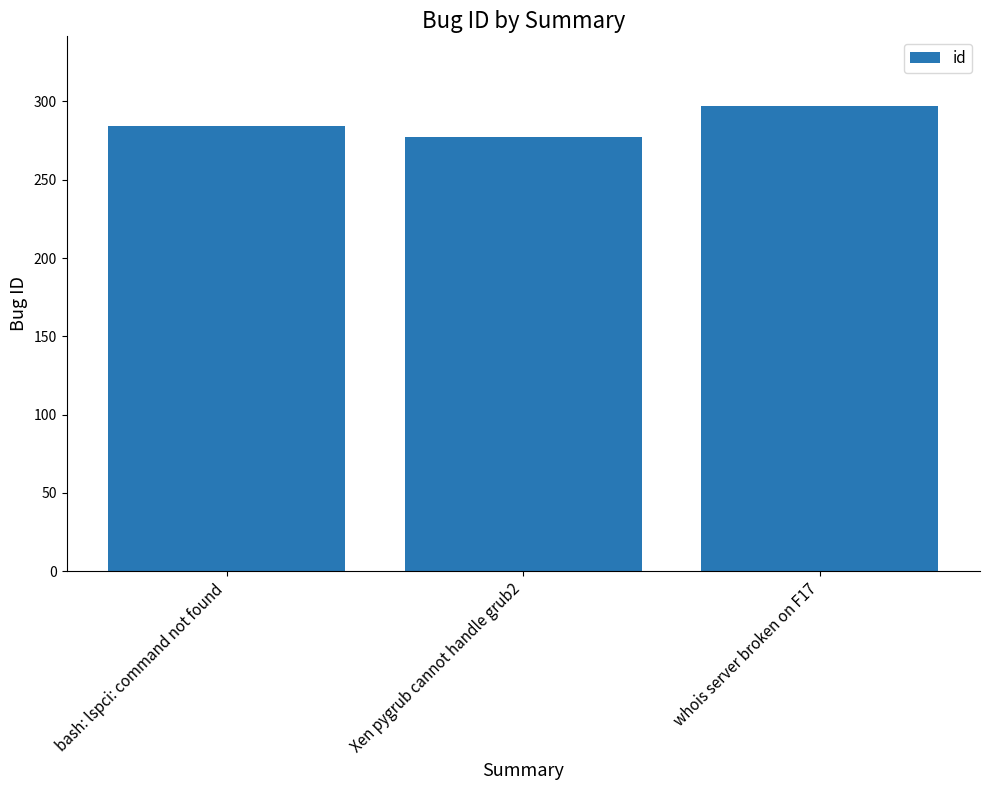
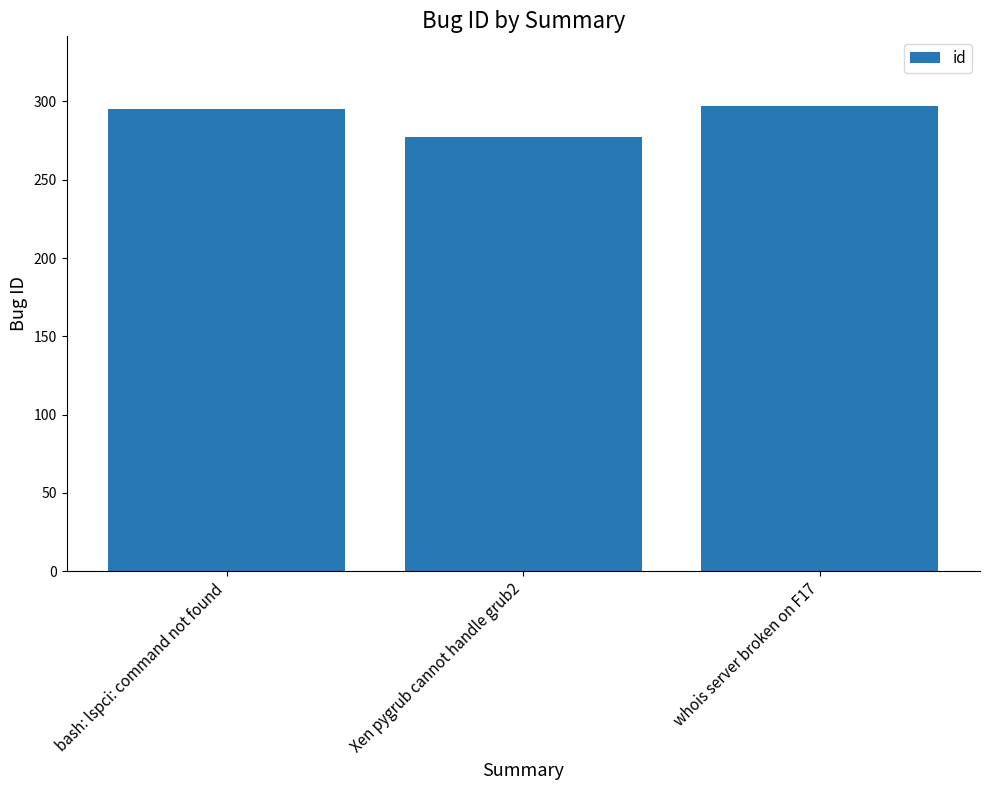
bash: lspci: command not found: 284 -> 295
